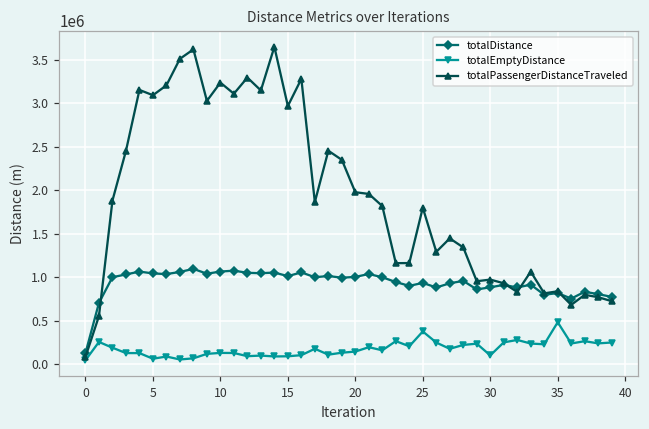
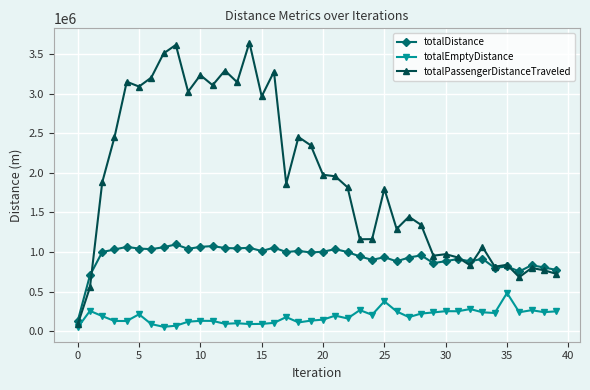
totalEmptyDistance, 5: 100000 -> 200000
totalEmptyDistance, 30: 100000 -> 300000
